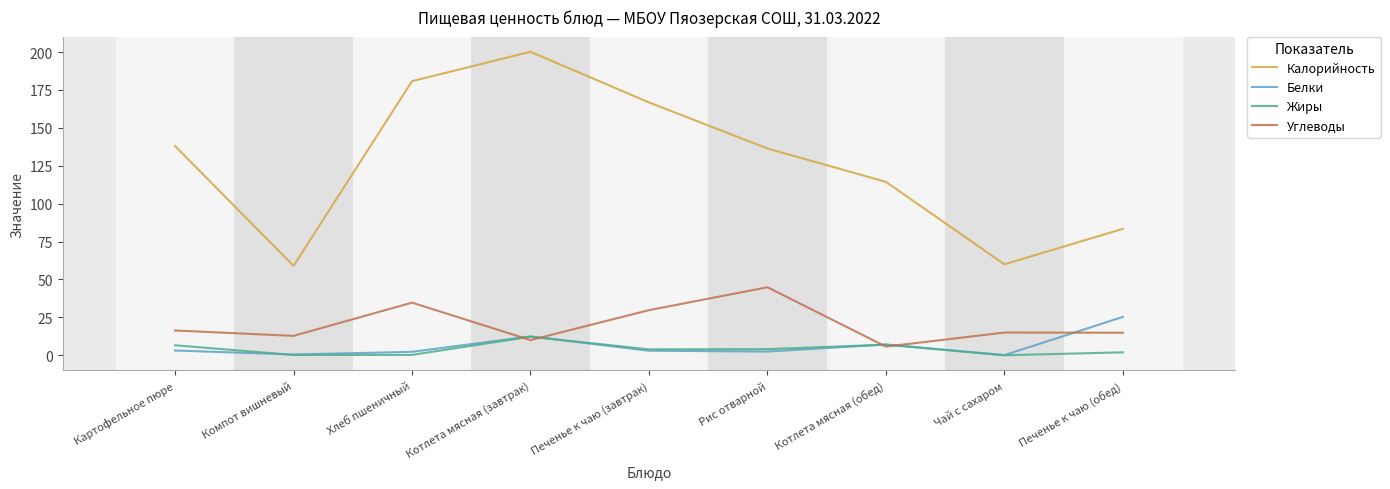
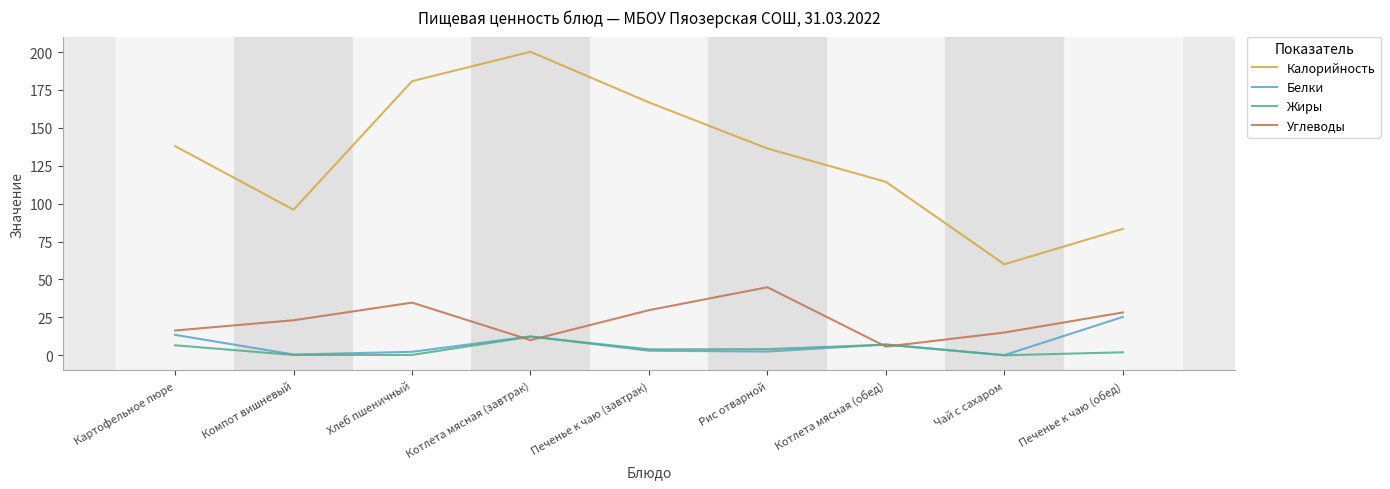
Белки, Картофельное пюре: 3 -> 13
Калорийность, Компот вишневый: 59 -> 96
Углеводы, Компот вишневый: 13 -> 23
Углеводы, Печенье к чаю (обед): 15 -> 28
